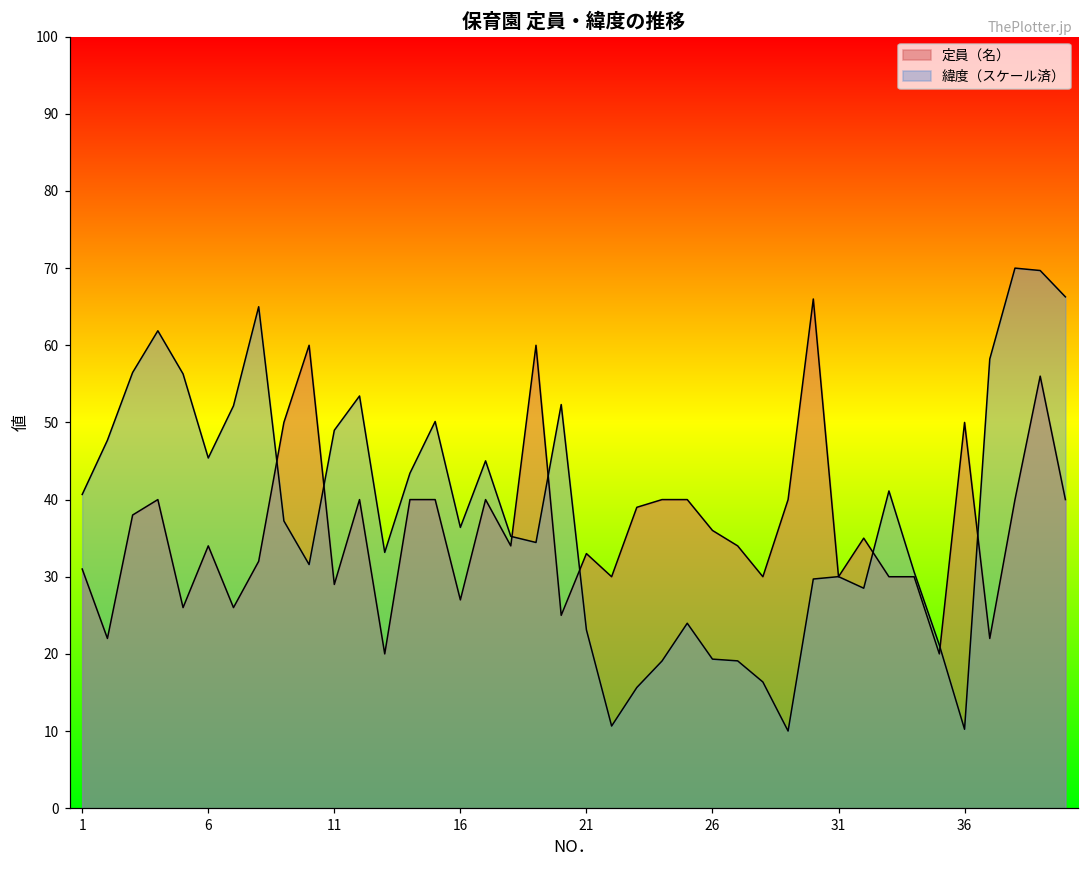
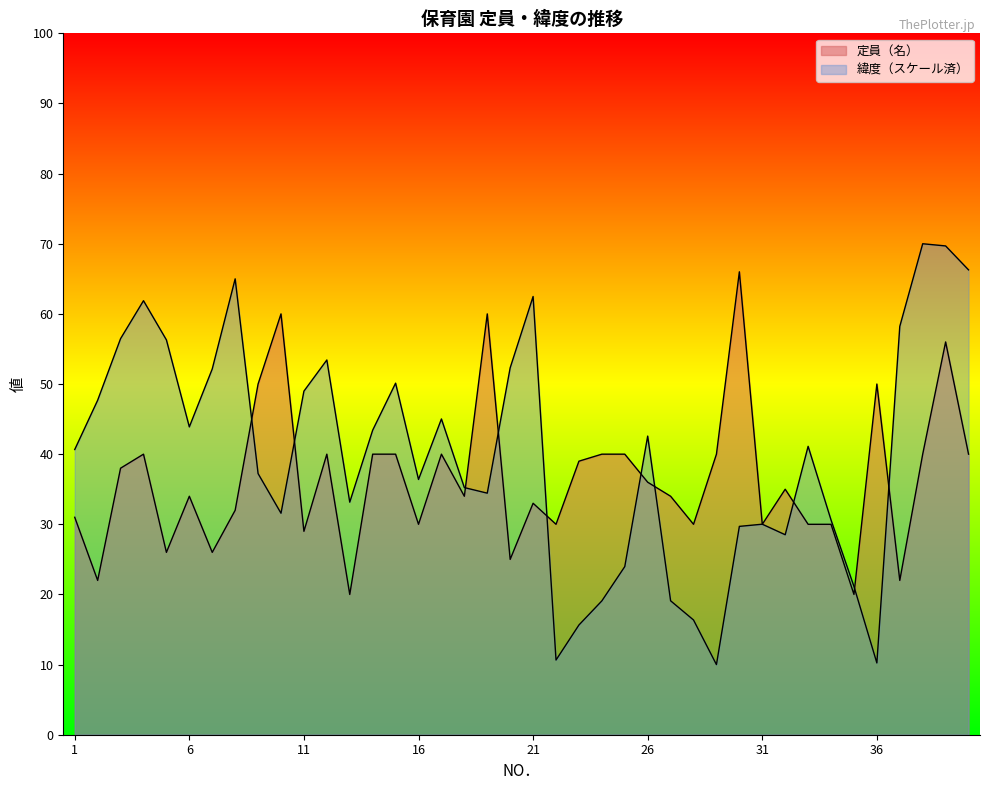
緯度（スケール済）, 6: 45 -> 44
定員（名）, 16: 27 -> 30
緯度（スケール済）, 21: 23 -> 62
緯度（スケール済）, 26: 19 -> 43
